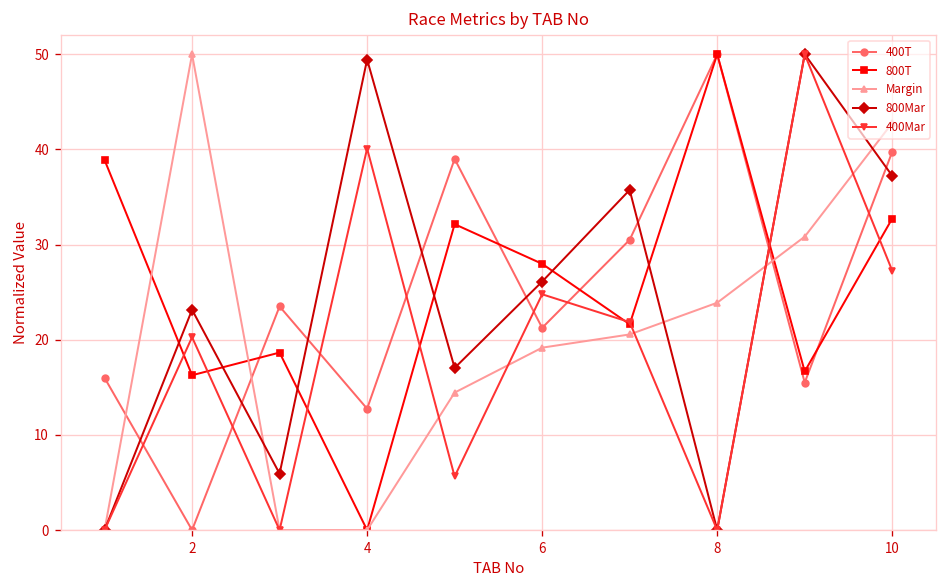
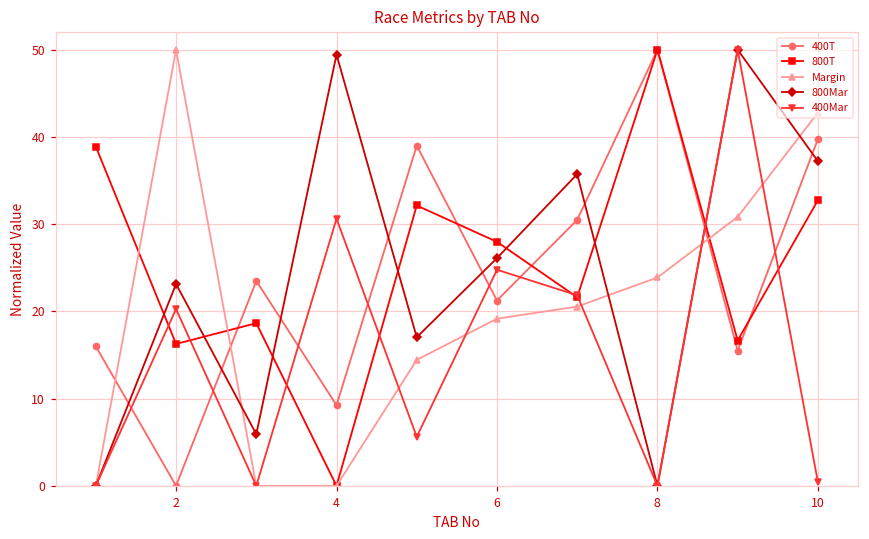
400T, 4: 13 -> 9
400Mar, 4: 40 -> 31
400Mar, 10: 27 -> 0
